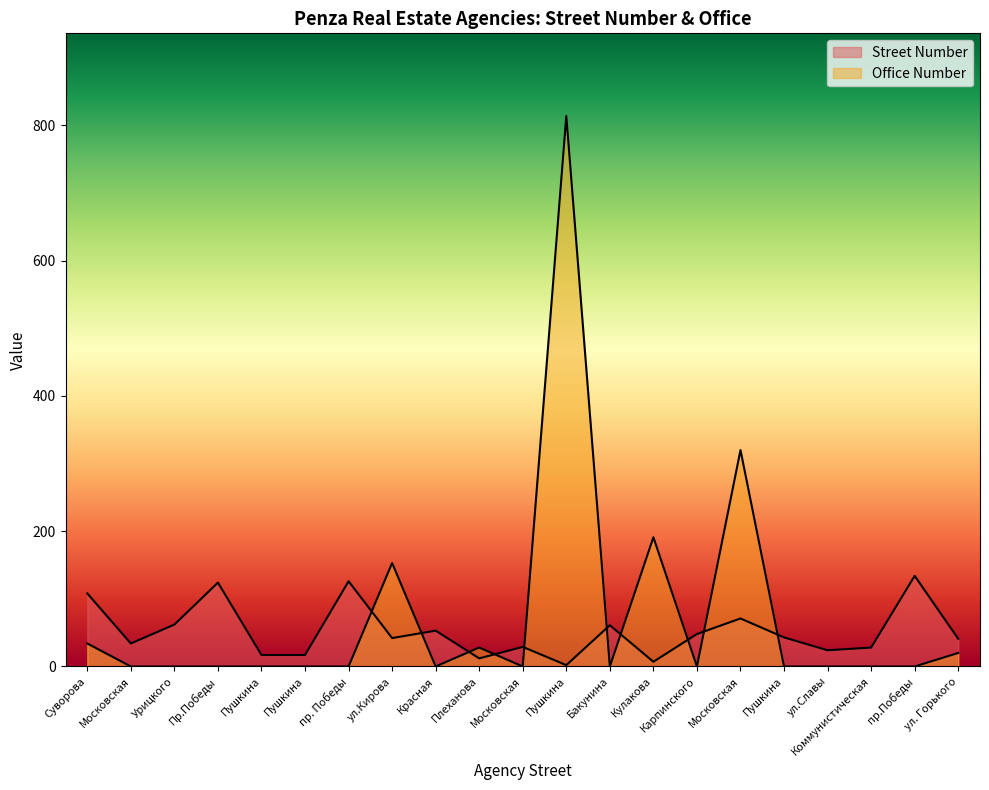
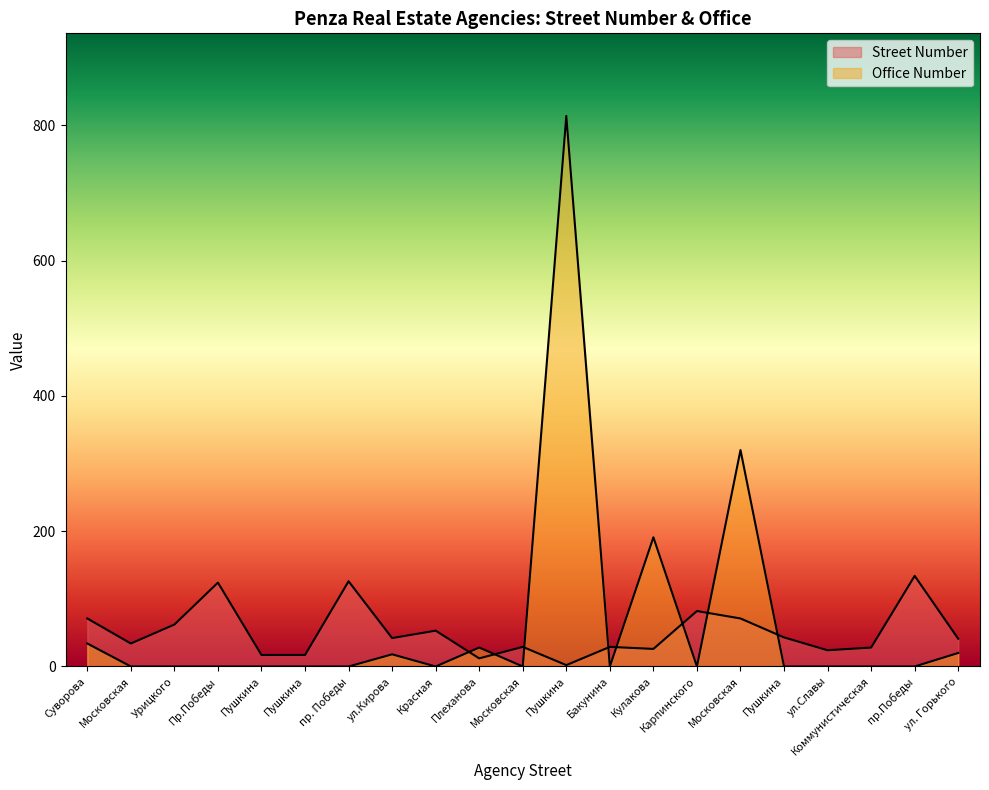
Street Number, Суворова: 110 -> 70
Office Number, ул.Кирова: 150 -> 20
Street Number, Бакунина: 60 -> 30
Street Number, Кулакова: 10 -> 30
Street Number, Карпинского: 50 -> 80
